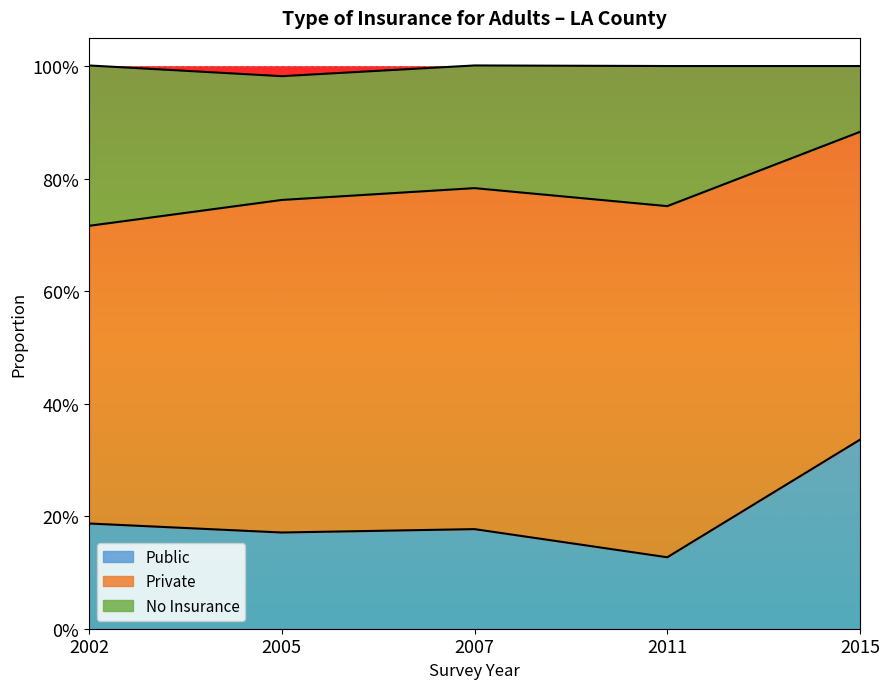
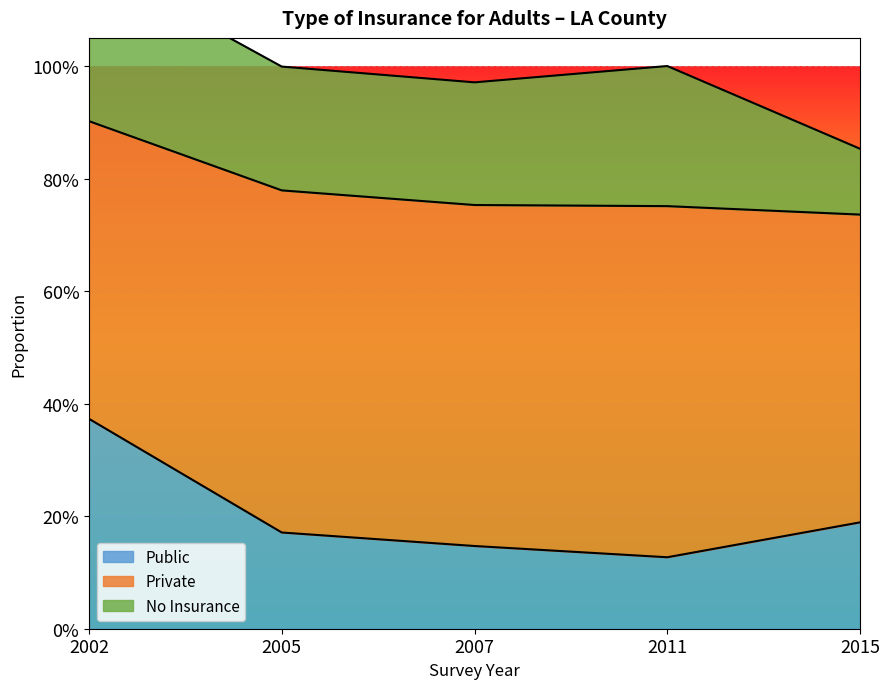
Public, 2002: 19% -> 37%
Private, 2005: 59% -> 61%
Public, 2007: 18% -> 15%
Public, 2015: 34% -> 19%
